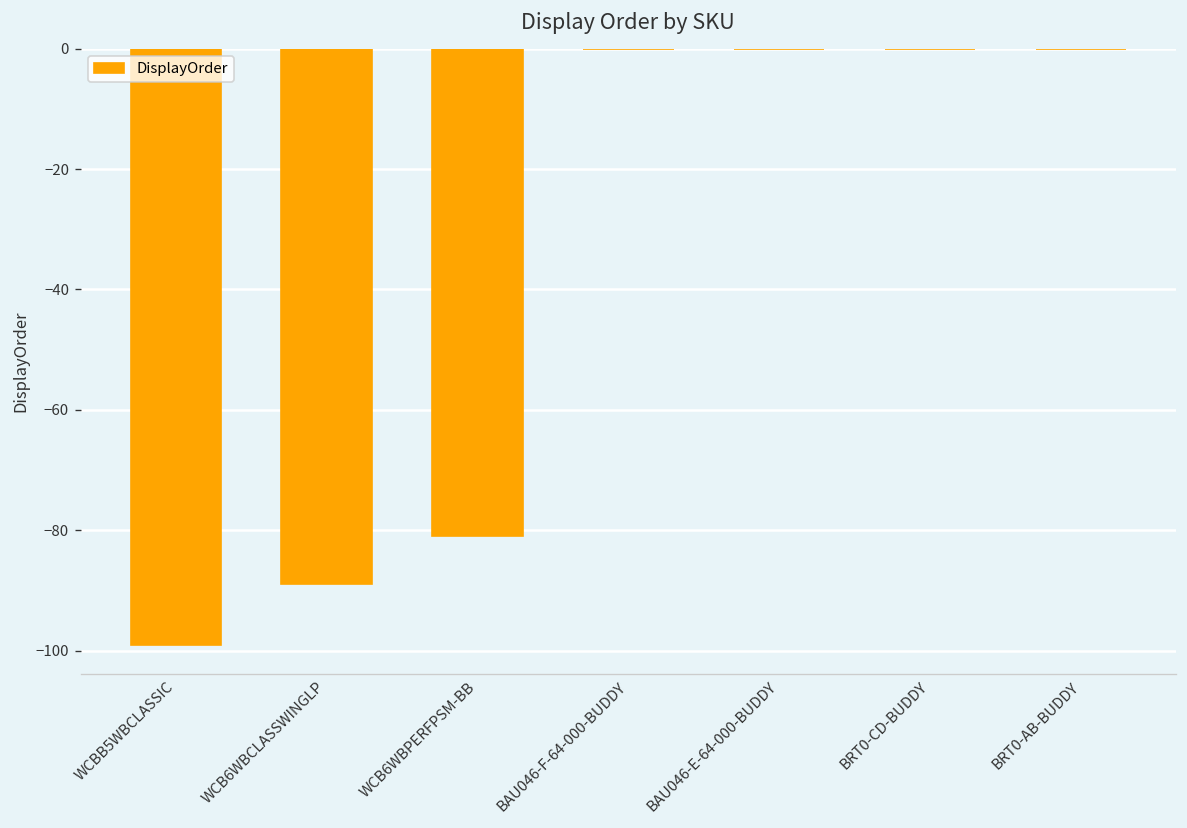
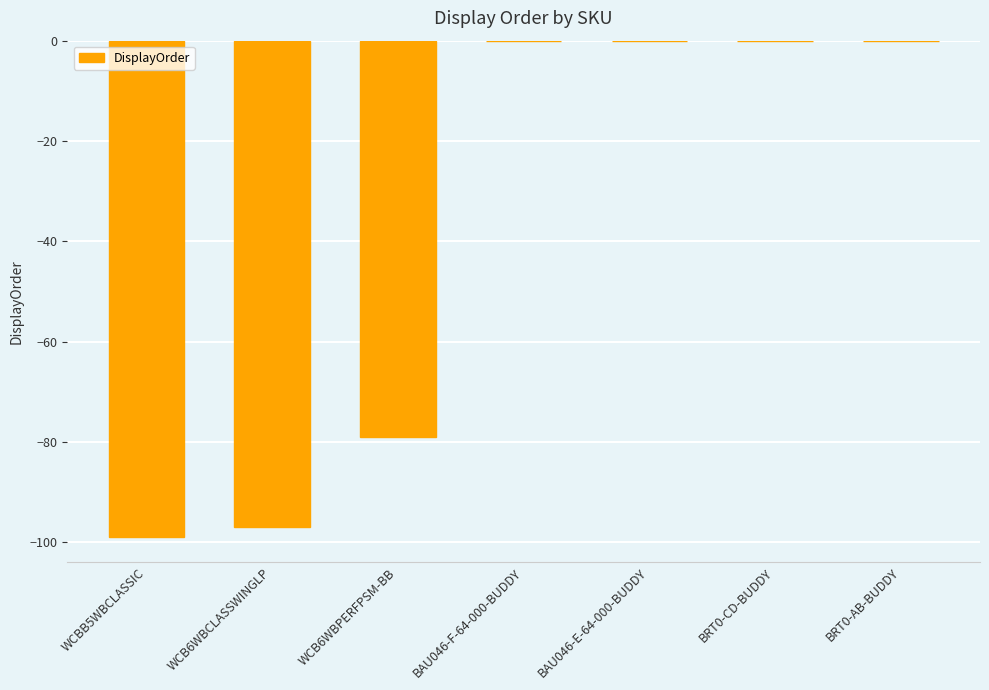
WCB6WBCLASSWINGLP: -89 -> -97
WCB6WBPERFPSM-BB: -81 -> -79
